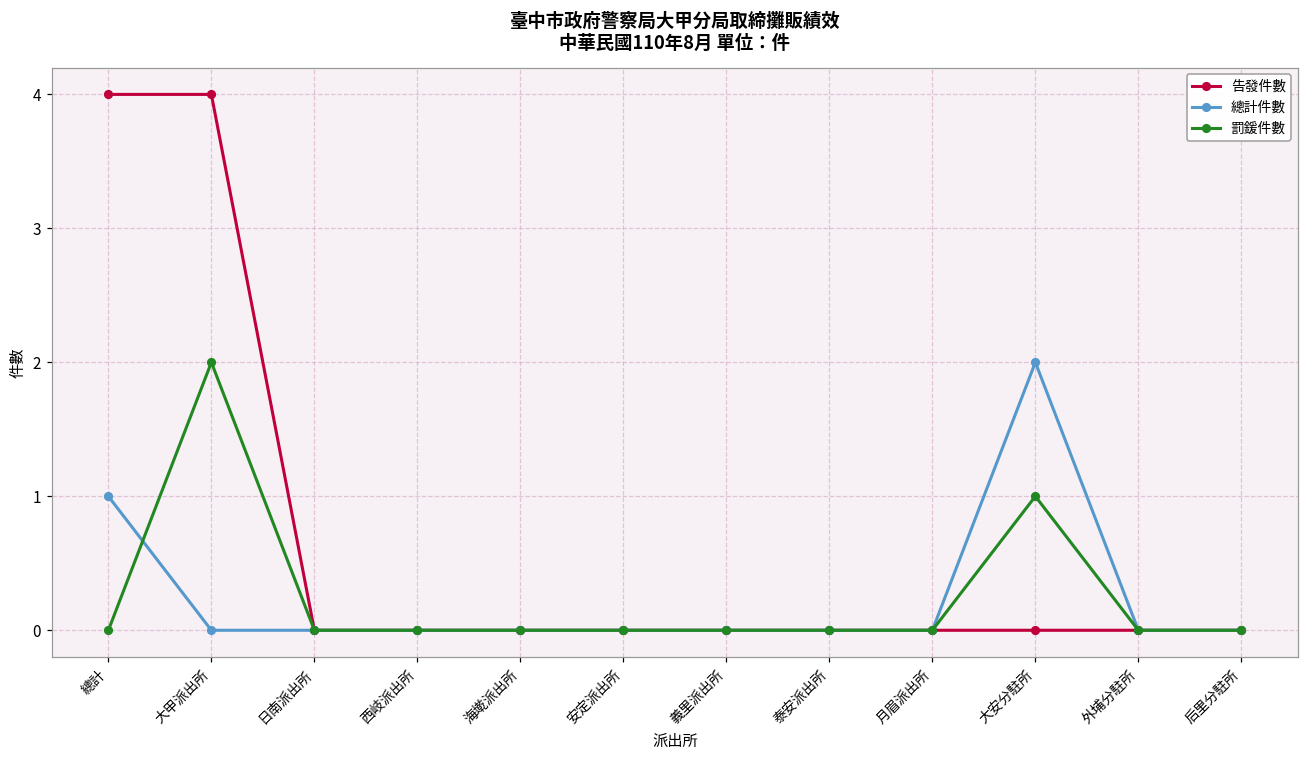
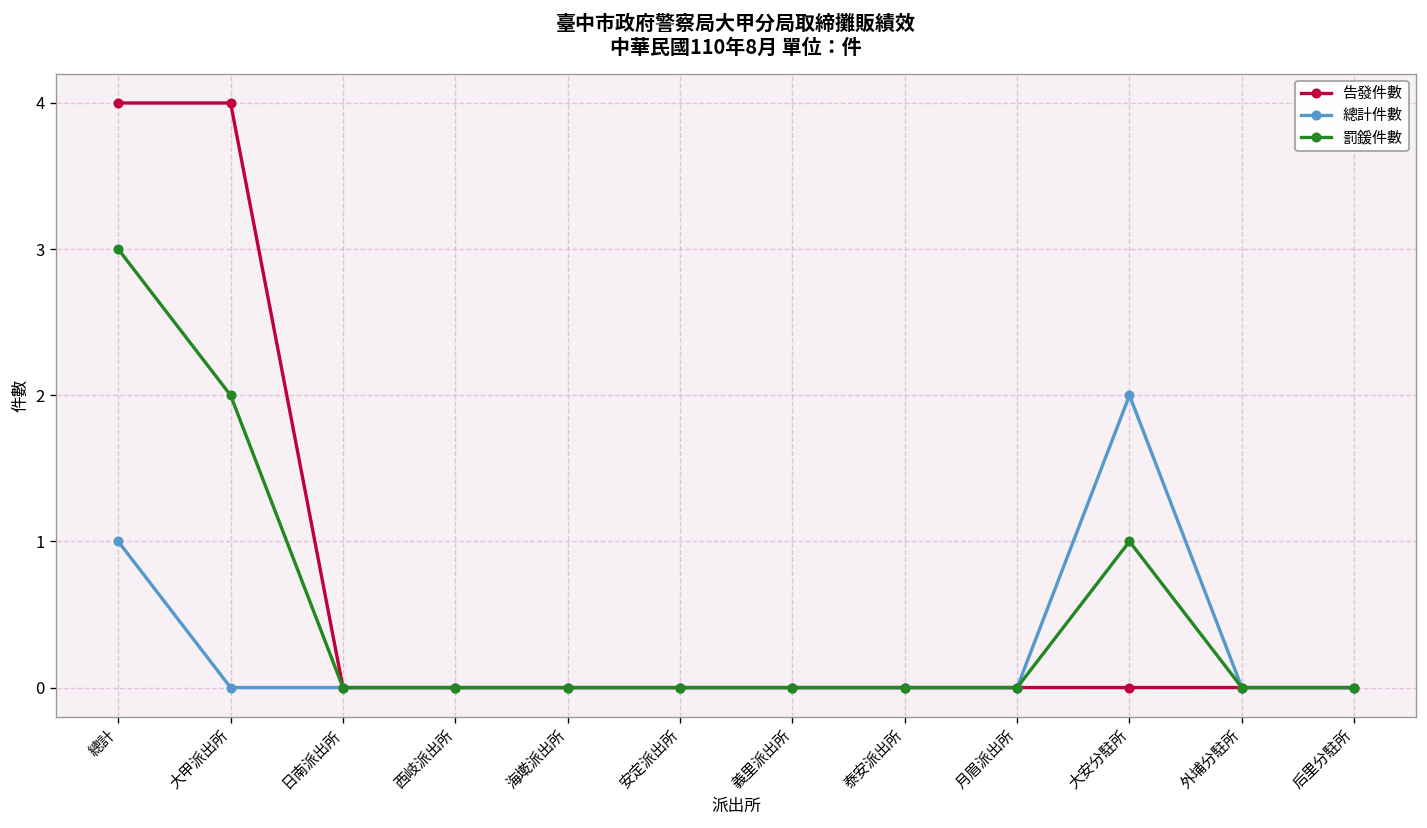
罰鍰件數, 總計: 0 -> 3
